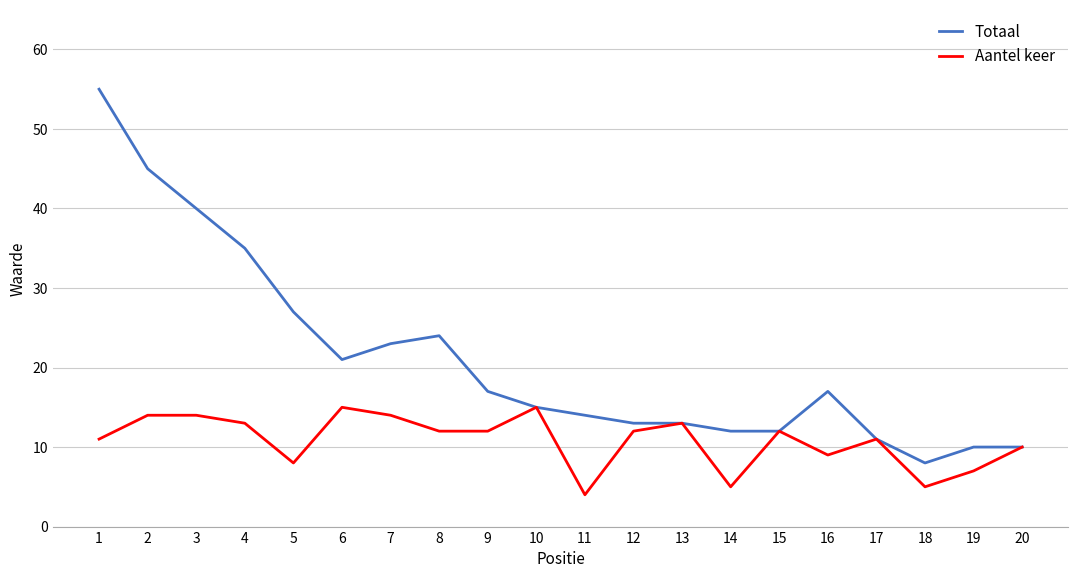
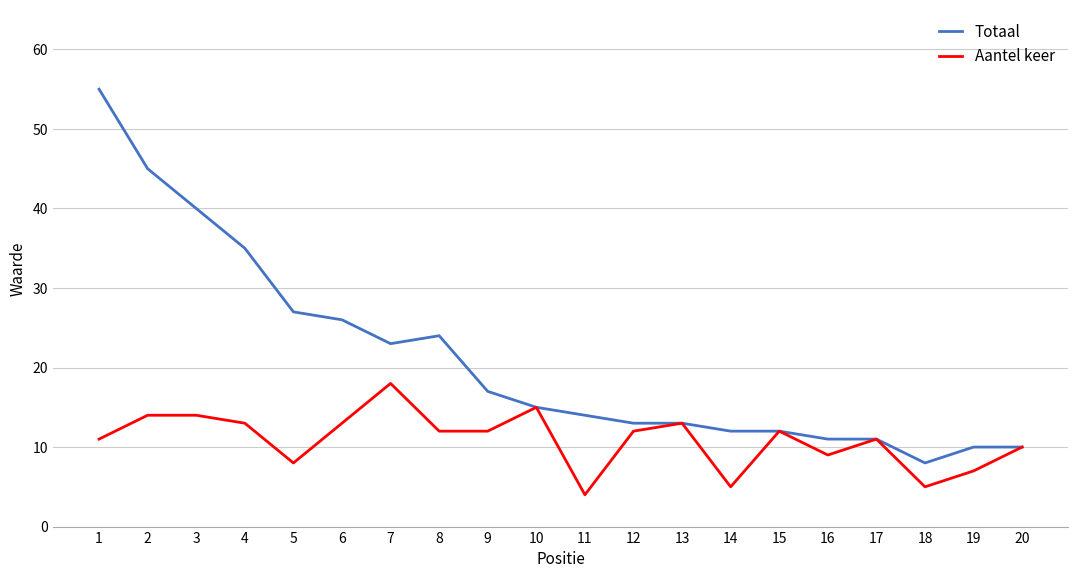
Totaal, 6: 21 -> 26
Aantel keer, 6: 15 -> 13
Aantel keer, 7: 14 -> 18
Totaal, 16: 17 -> 11
